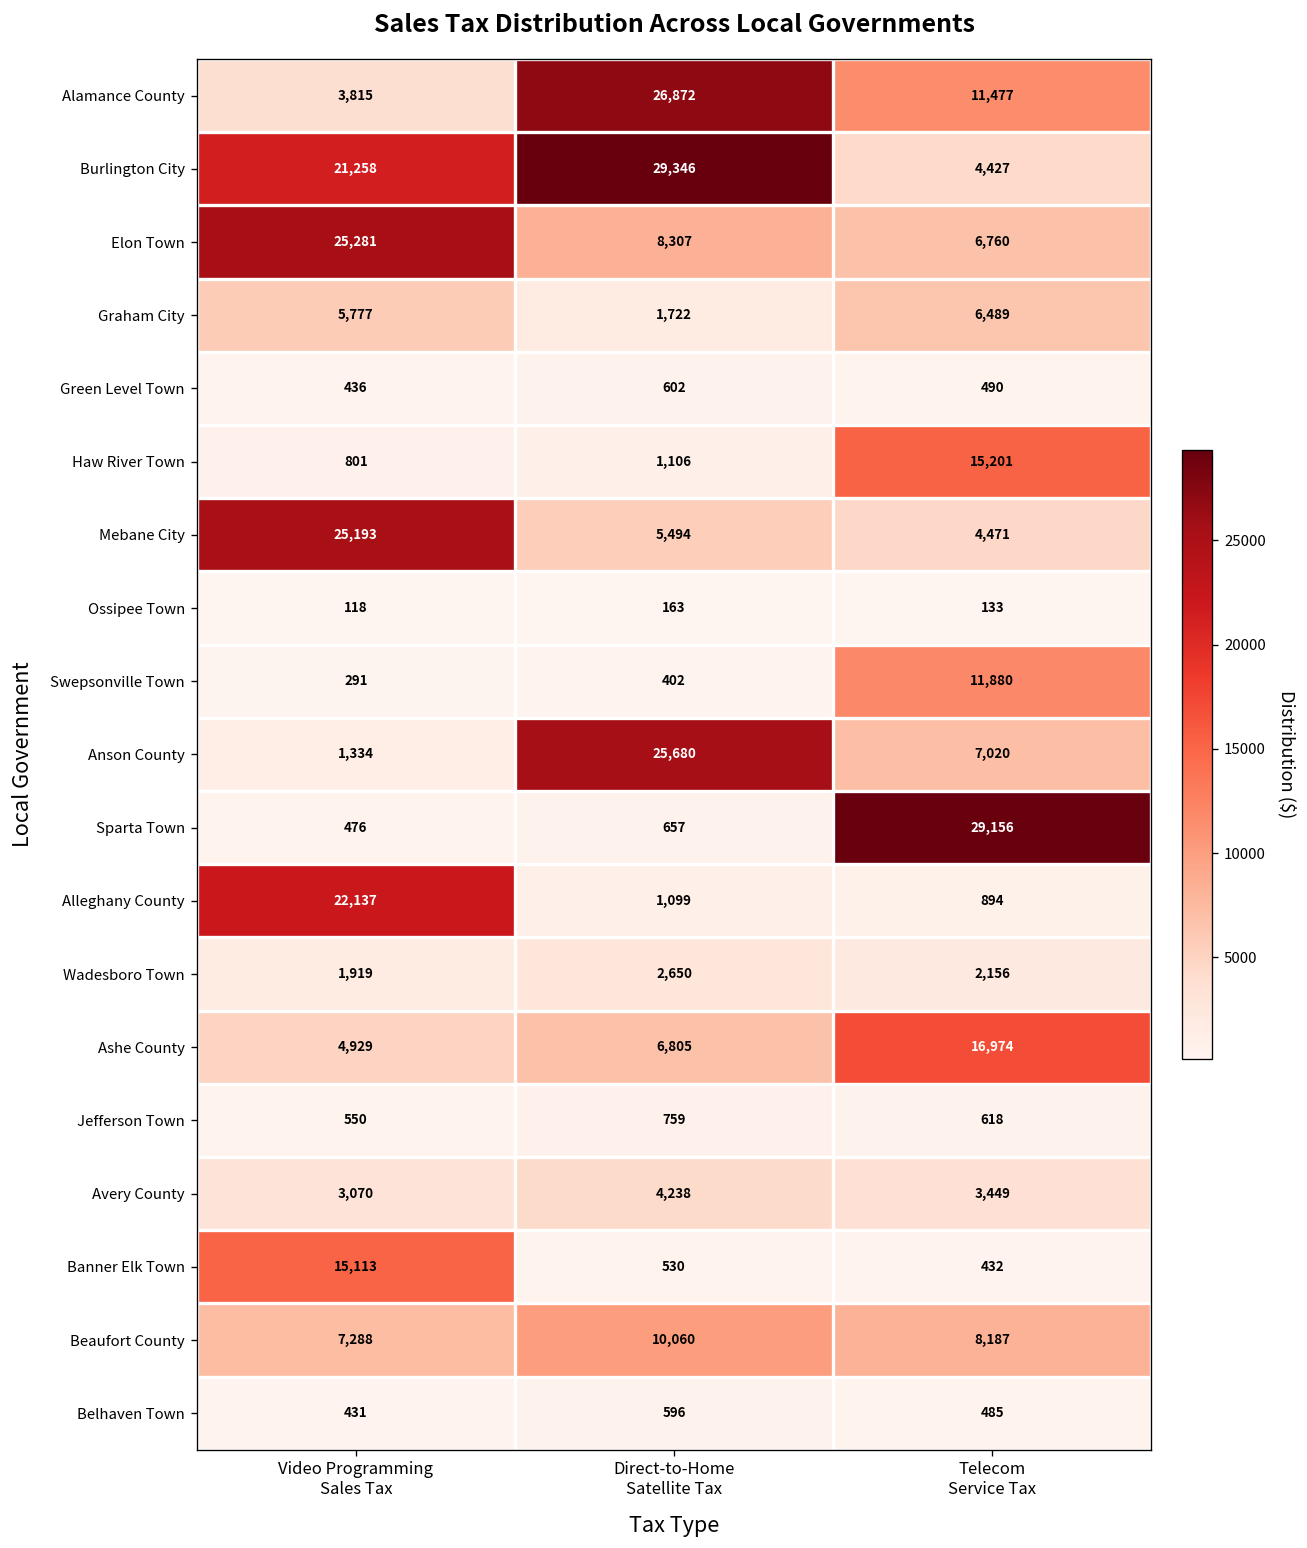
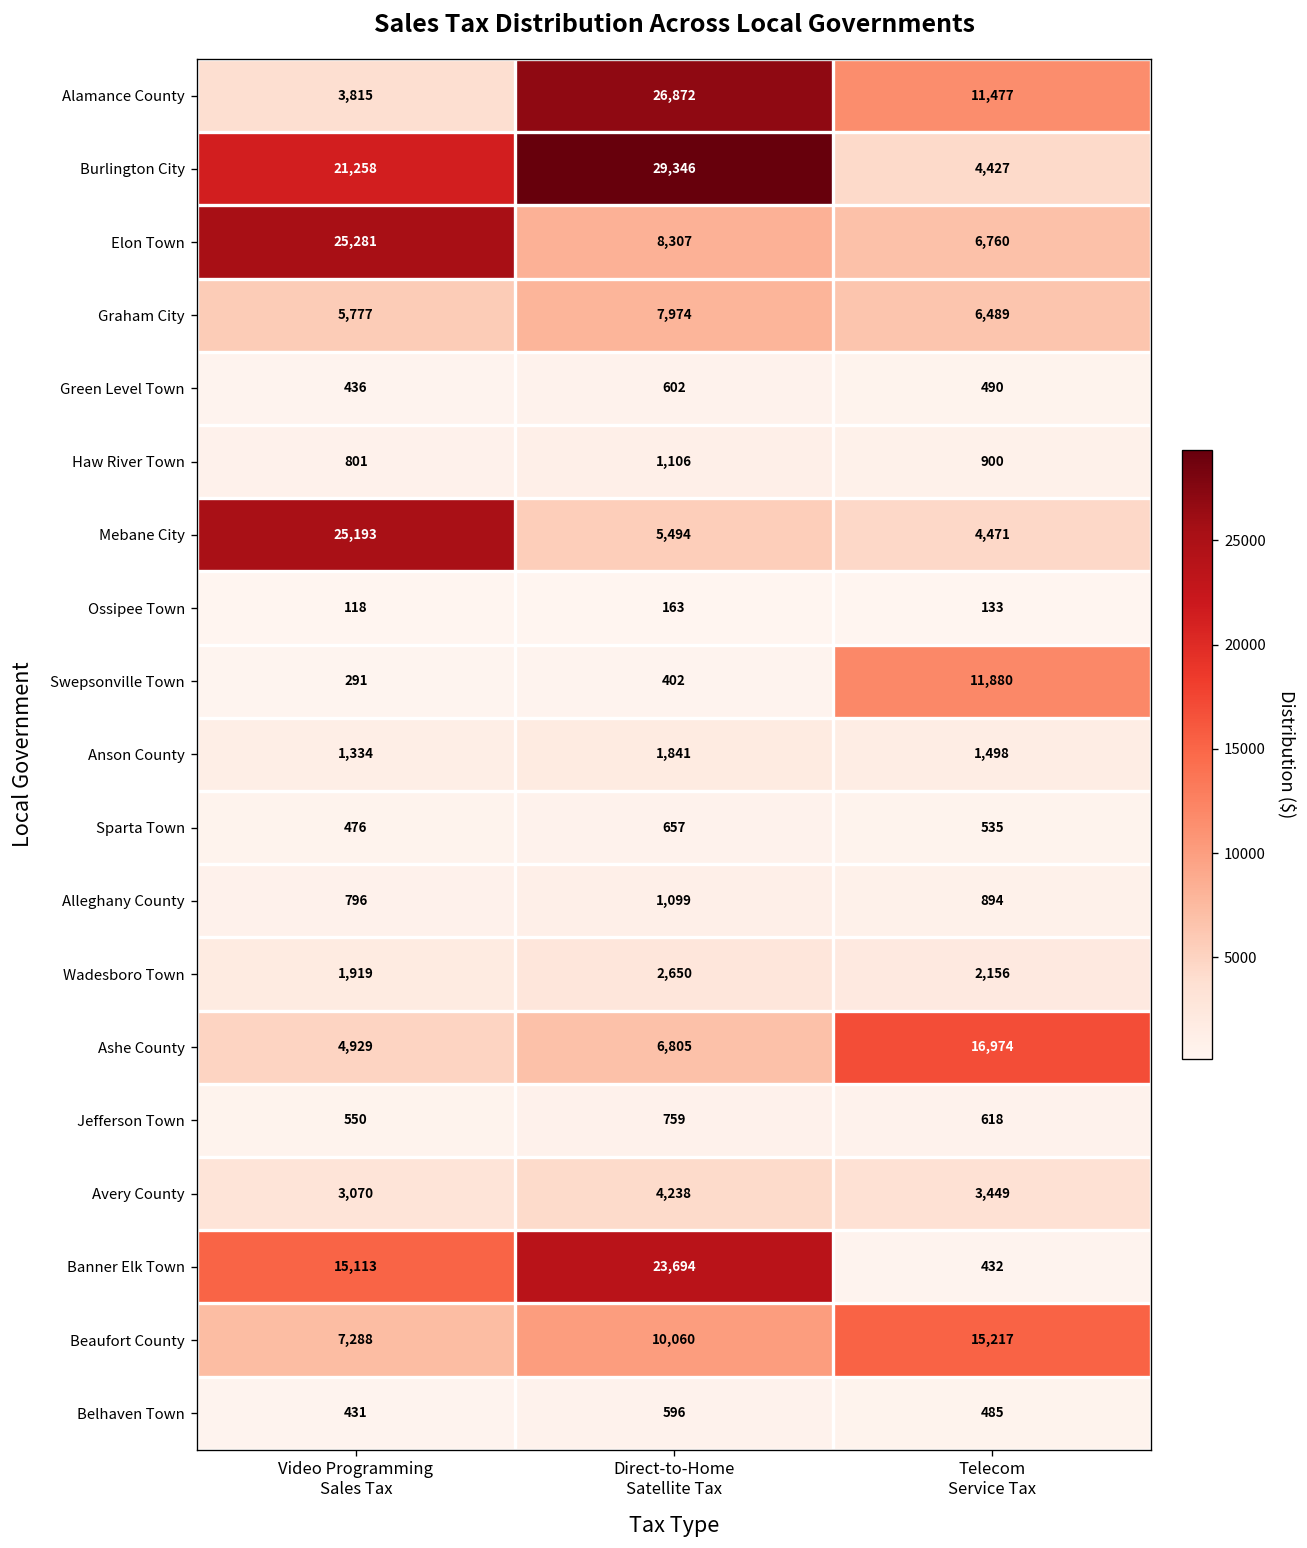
Graham City, Direct-to-Home Satellite Tax: 1,722 -> 7,974
Haw River Town, Telecom Service Tax: 15,201 -> 900
Anson County, Direct-to-Home Satellite Tax: 25,680 -> 1,841
Anson County, Telecom Service Tax: 7,020 -> 1,498
Sparta Town, Telecom Service Tax: 29,156 -> 535
Alleghany County, Video Programming Sales Tax: 22,137 -> 796
Banner Elk Town, Direct-to-Home Satellite Tax: 530 -> 23,694
Beaufort County, Telecom Service Tax: 8,187 -> 15,217
